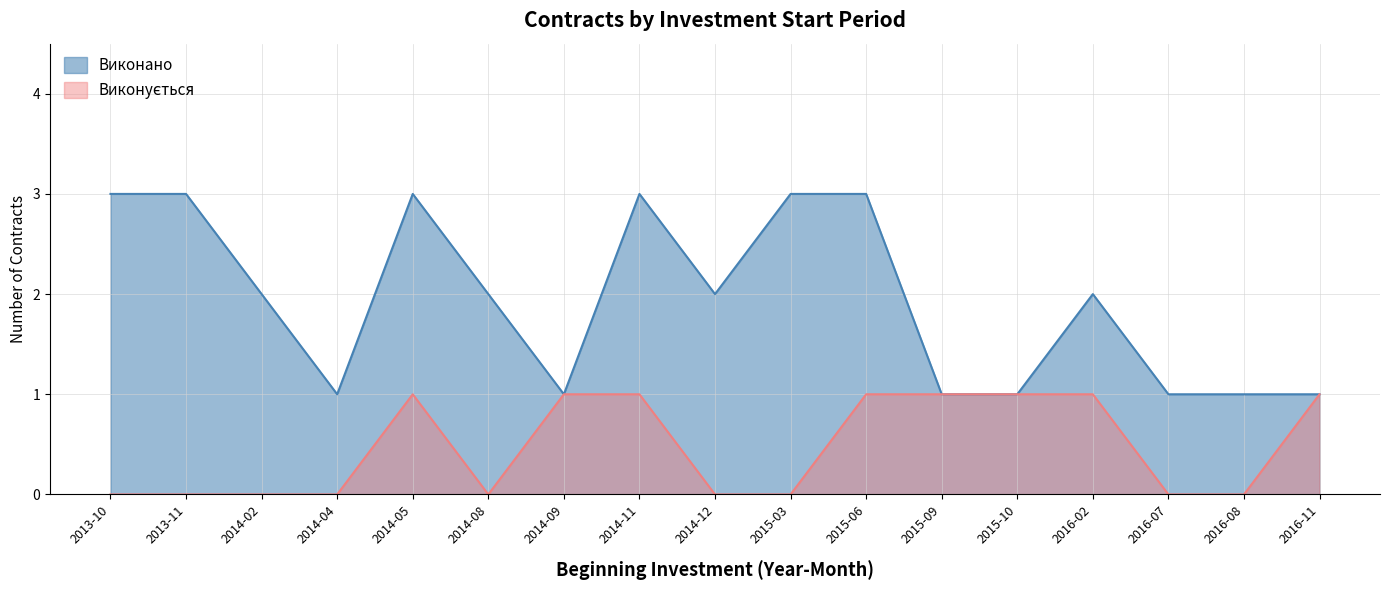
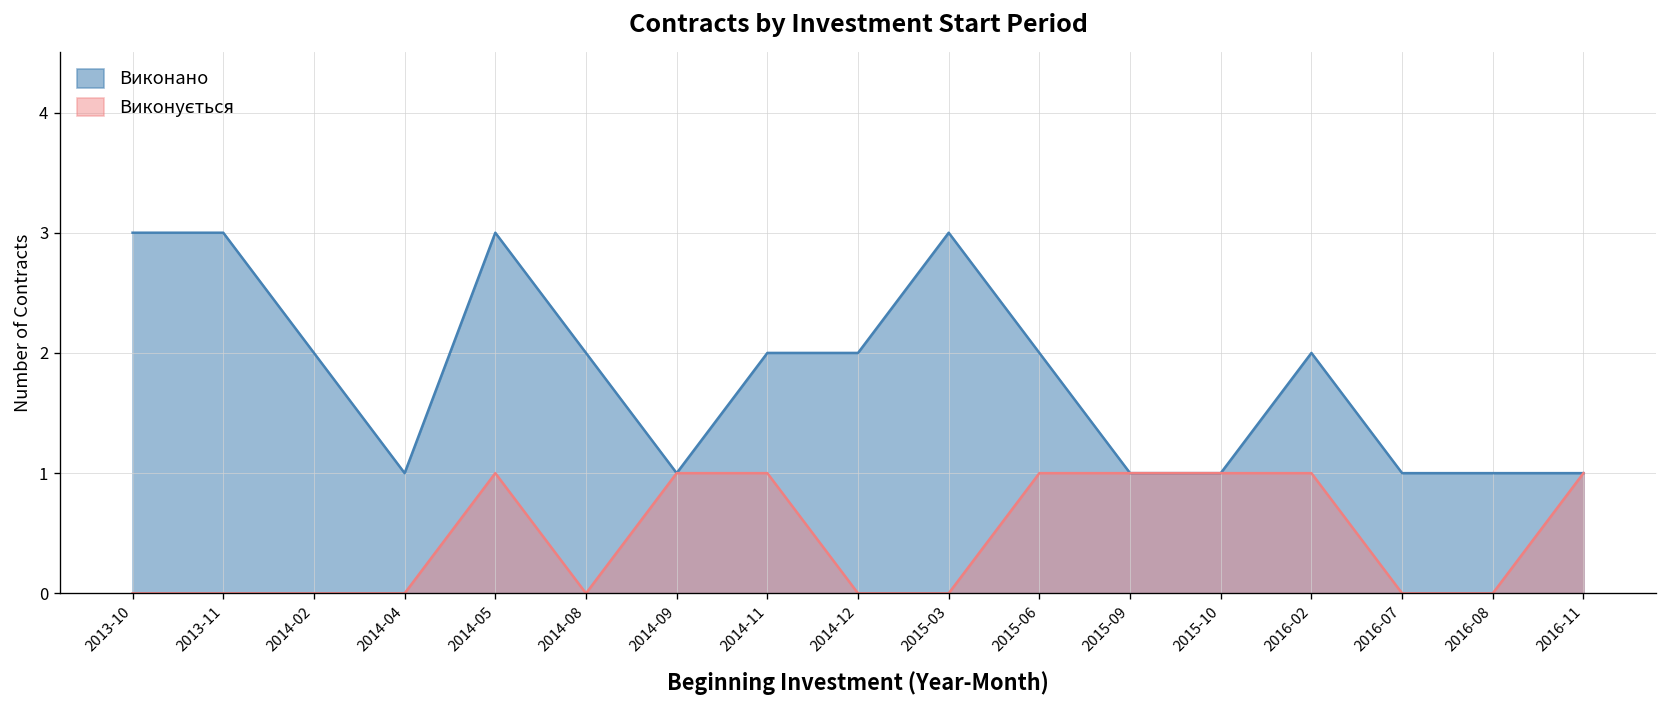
Виконано, 2014-11: 3 -> 2
Виконано, 2015-06: 3 -> 2
